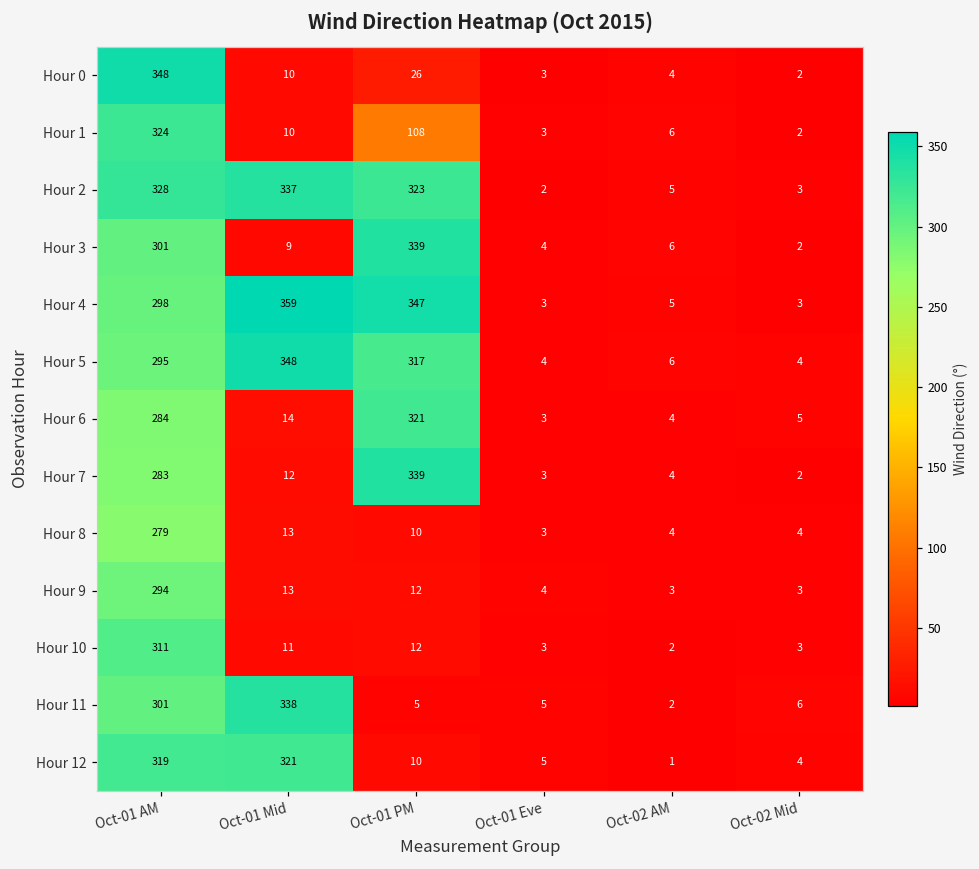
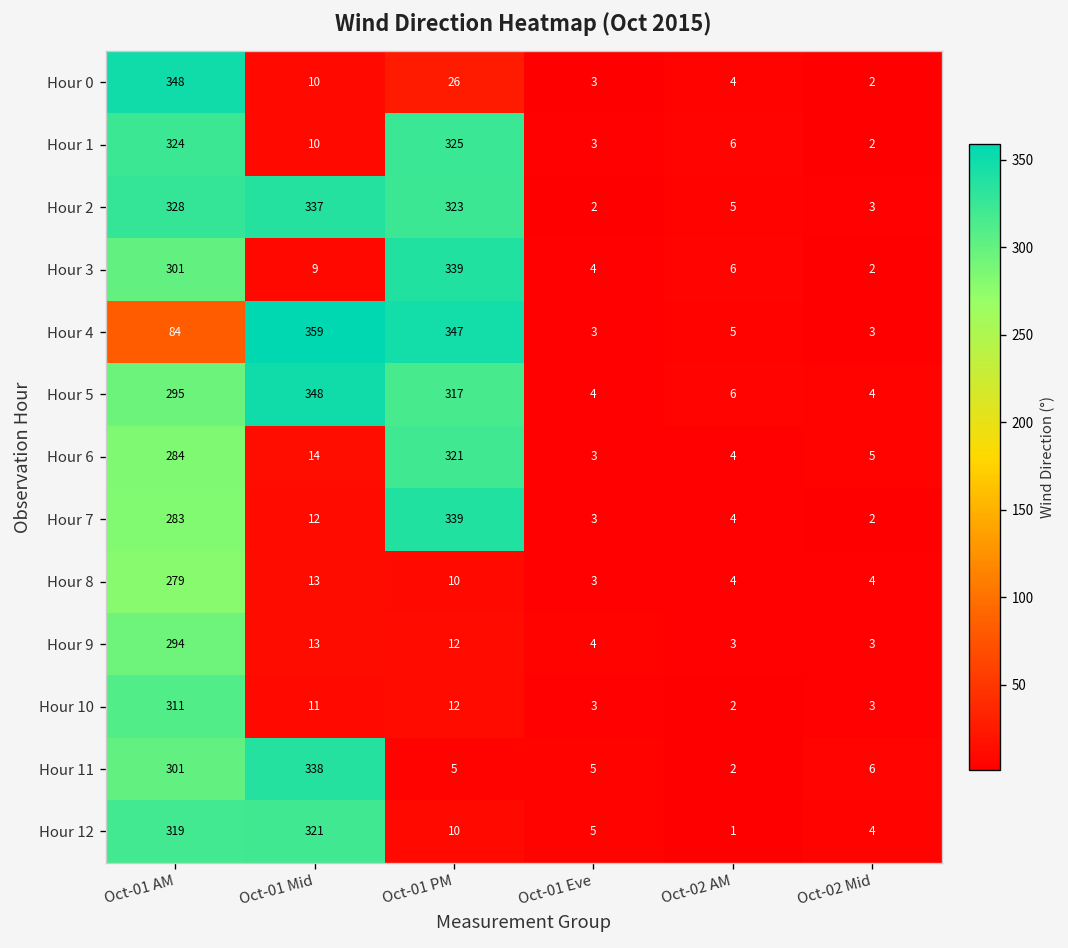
Hour 1, Oct-01 PM: 108 -> 325
Hour 4, Oct-01 AM: 298 -> 84
